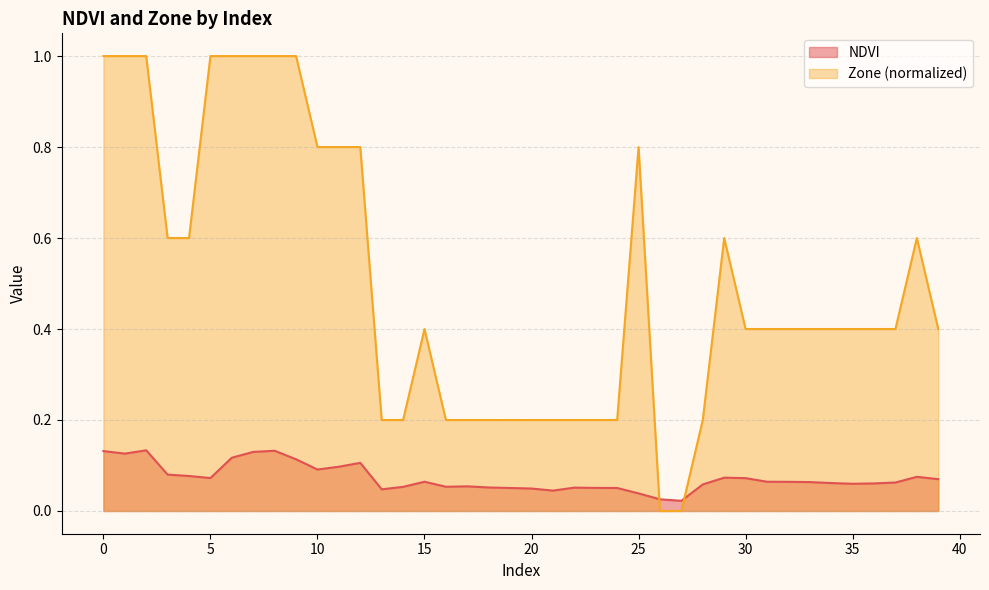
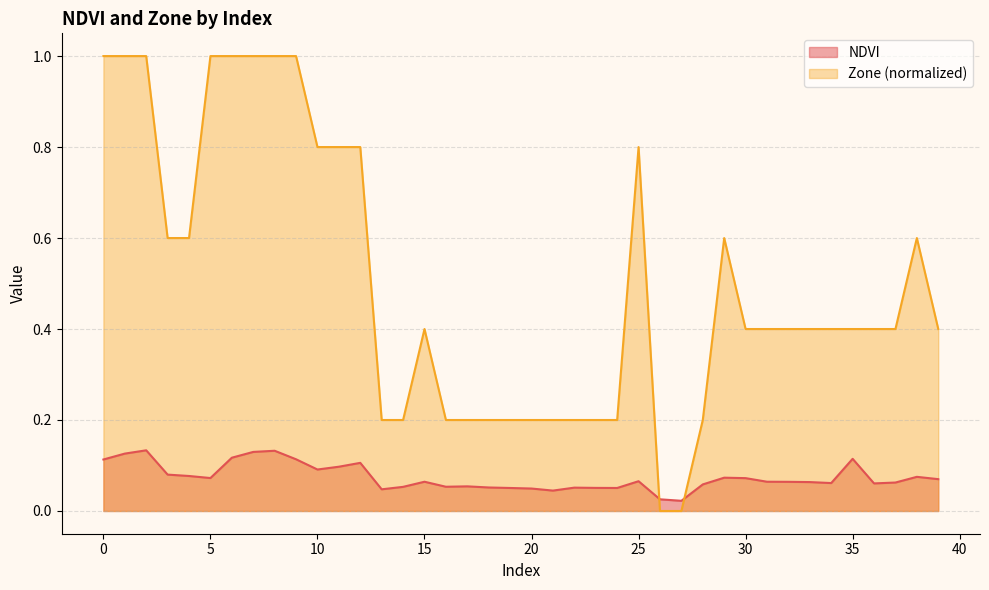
NDVI, 0: 0.13 -> 0.11
NDVI, 25: 0.04 -> 0.07
NDVI, 35: 0.06 -> 0.11
